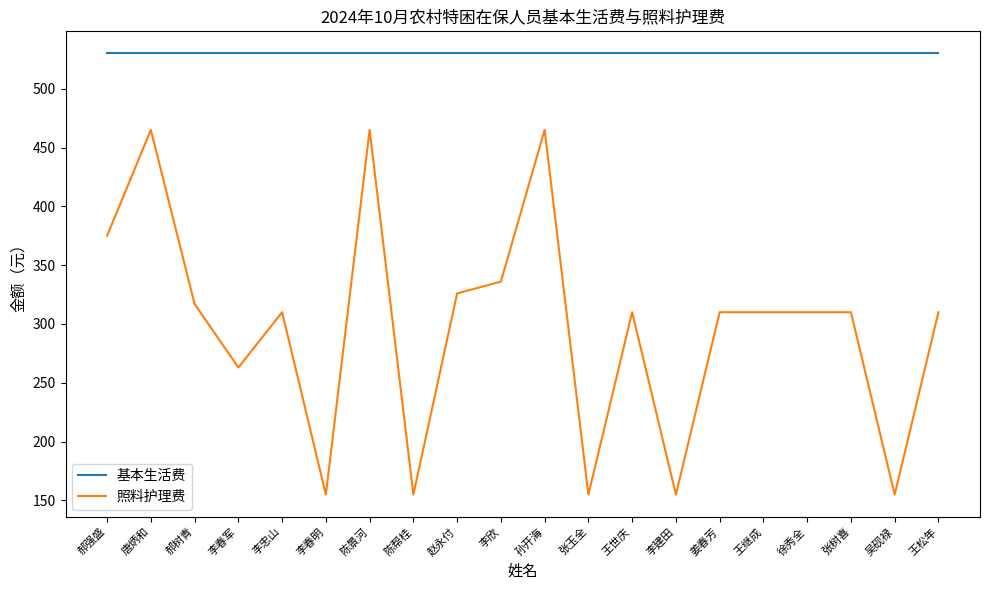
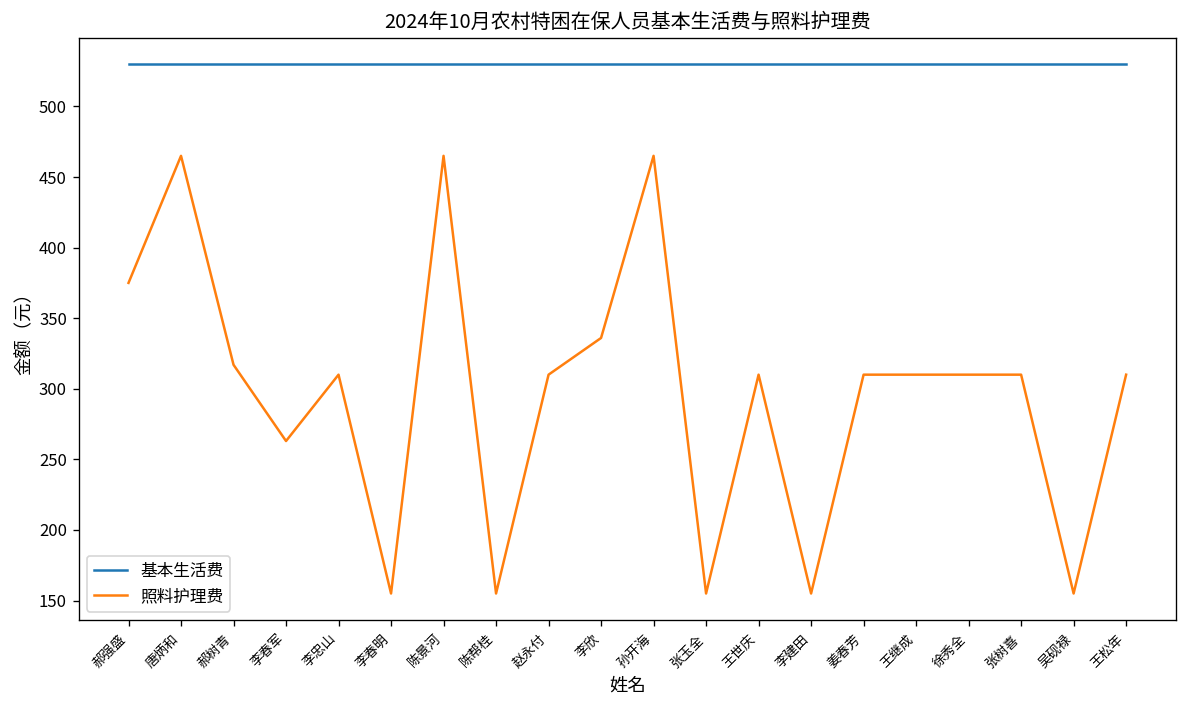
照料护理费, 赵永付: 326 -> 310
